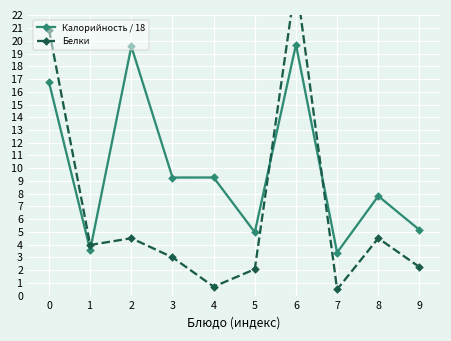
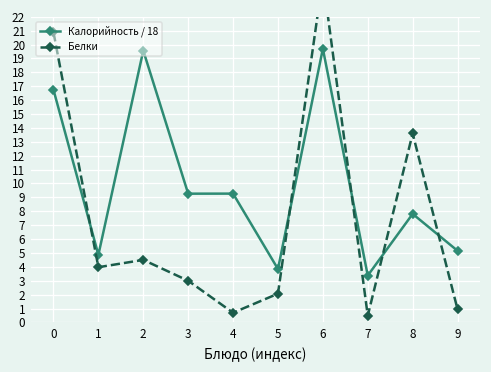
Калорийность / 18, 1: 3.6 -> 4.9
Калорийность / 18, 5: 5.0 -> 3.8
Белки, 8: 4.5 -> 13.6
Белки, 9: 2.2 -> 0.9
